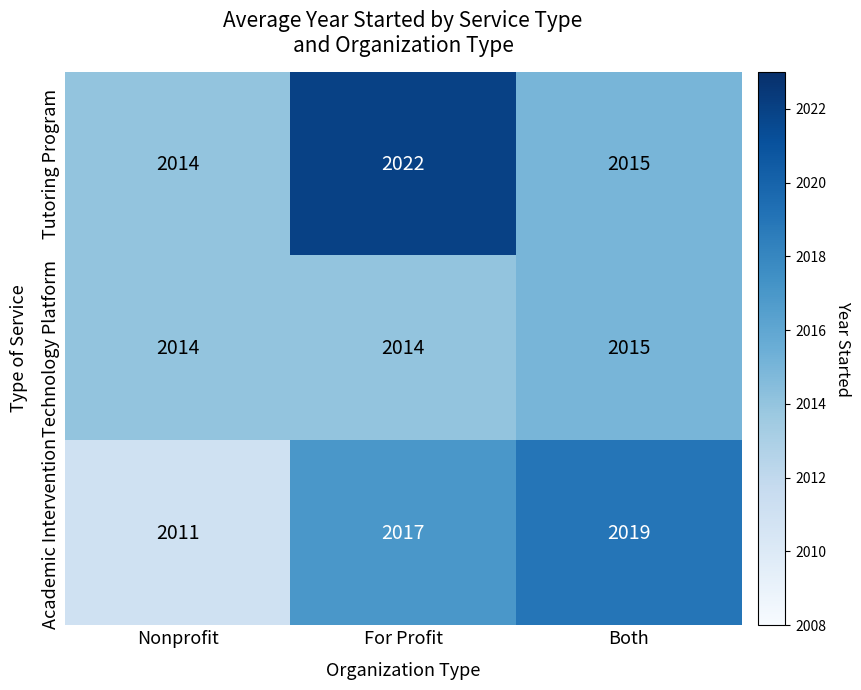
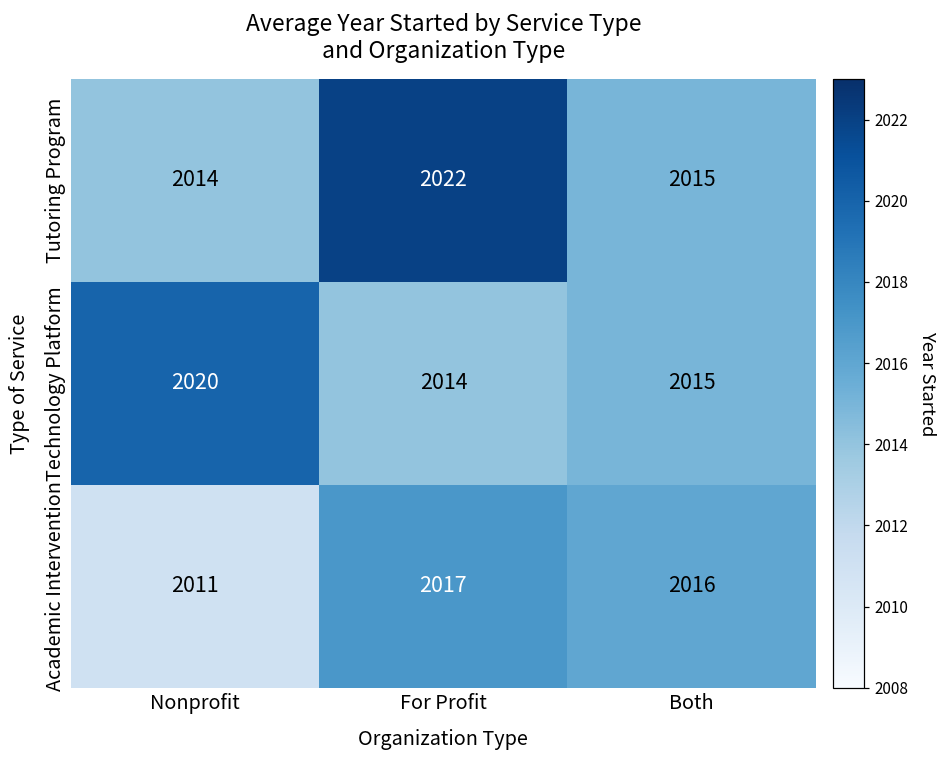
Technology Platform, Nonprofit: 2014 -> 2020
Academic Intervention, Both: 2019 -> 2016
